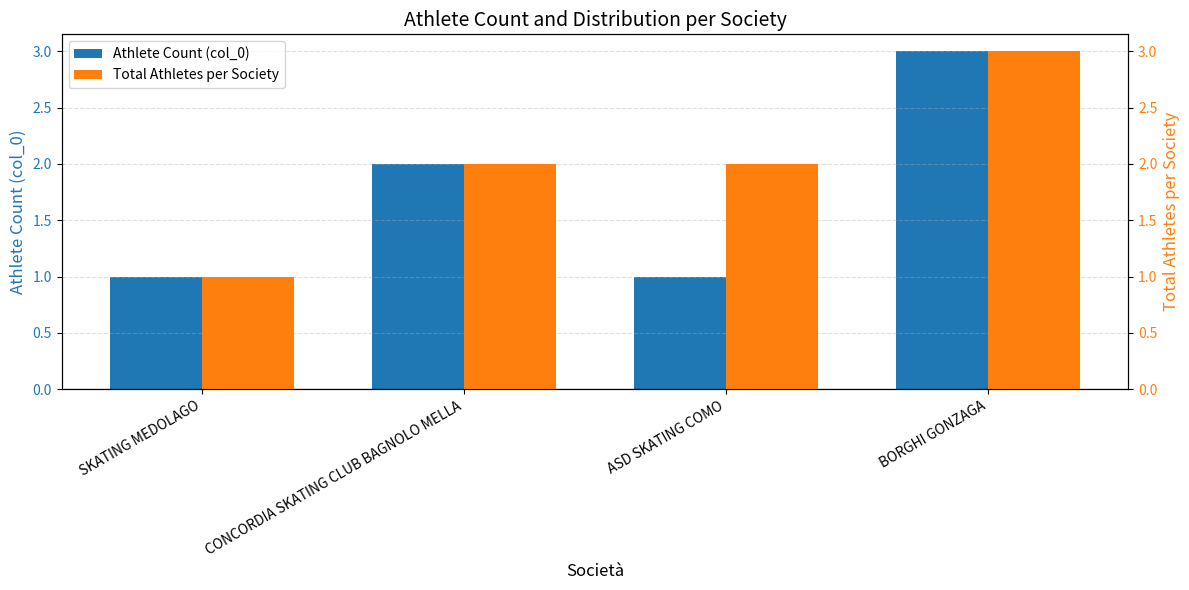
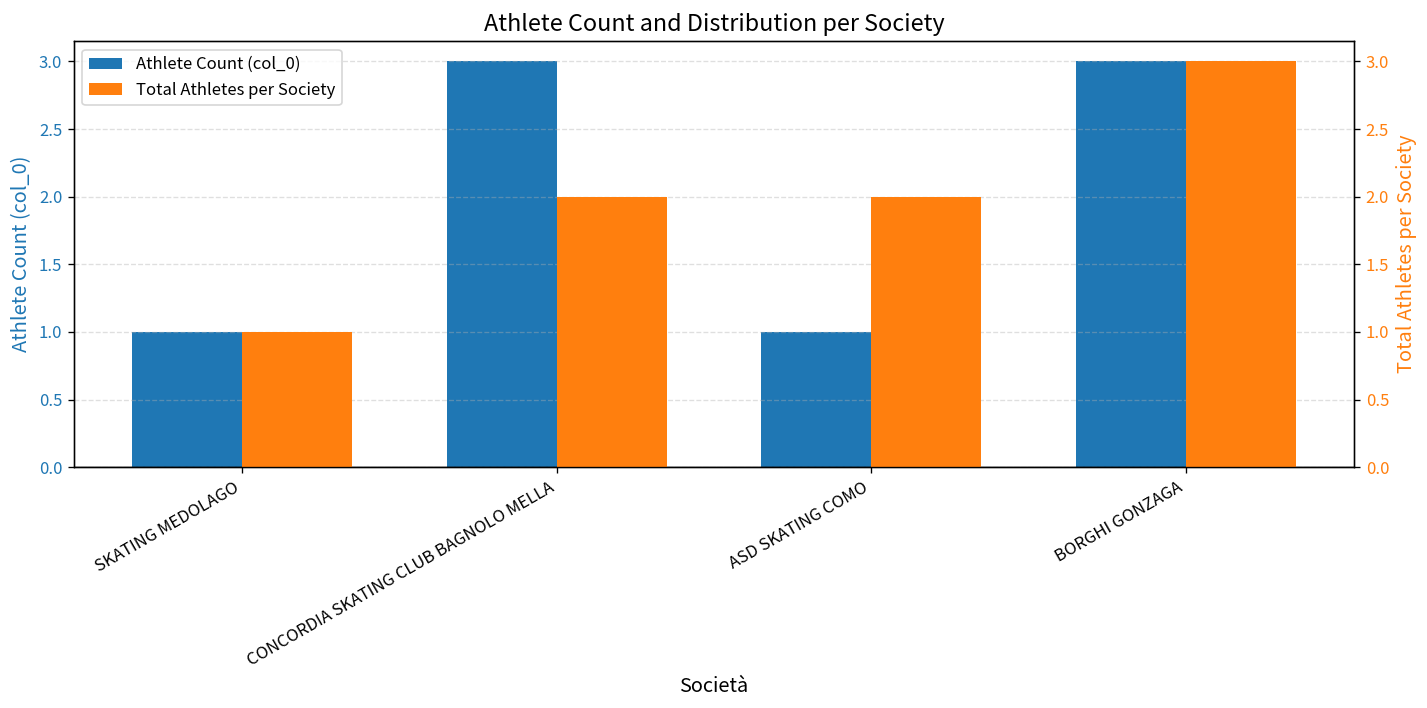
Athlete Count (col_0), CONCORDIA SKATING CLUB BAGNOLO MELLA: 2 -> 3
